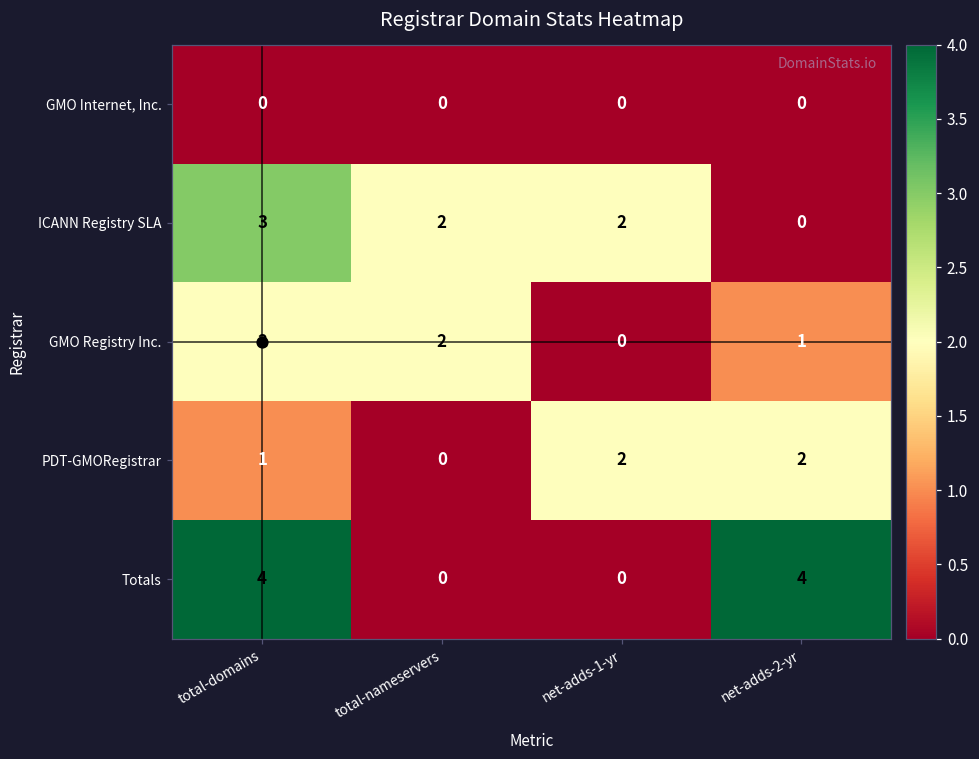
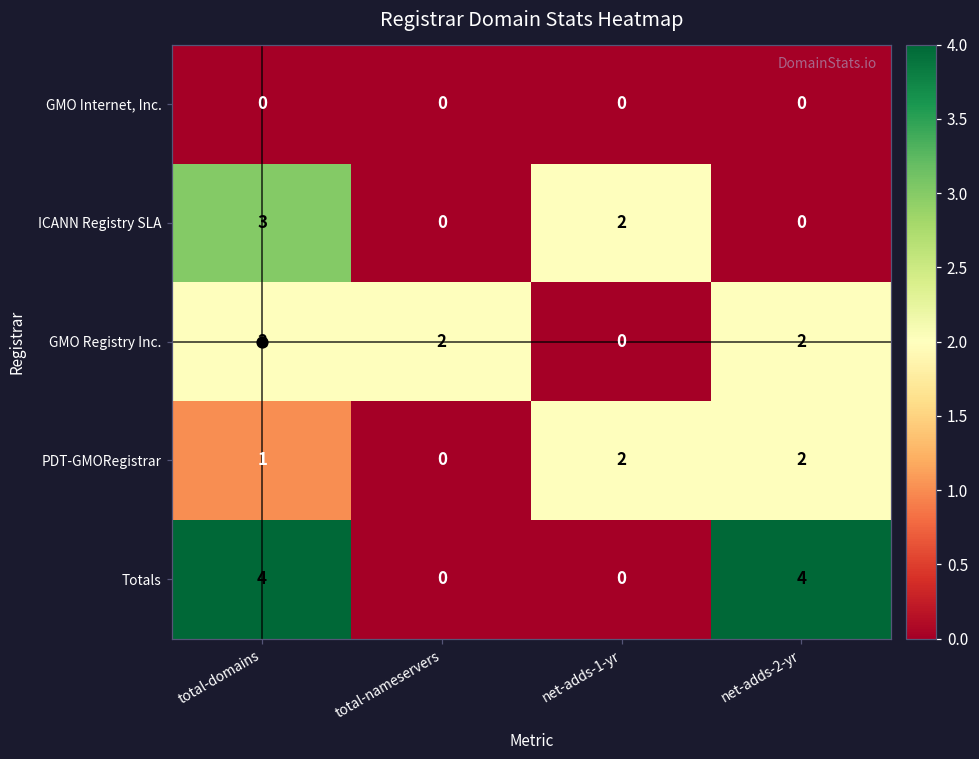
ICANN Registry SLA, total-nameservers: 2 -> 0
GMO Registry Inc., net-adds-2-yr: 1 -> 2
